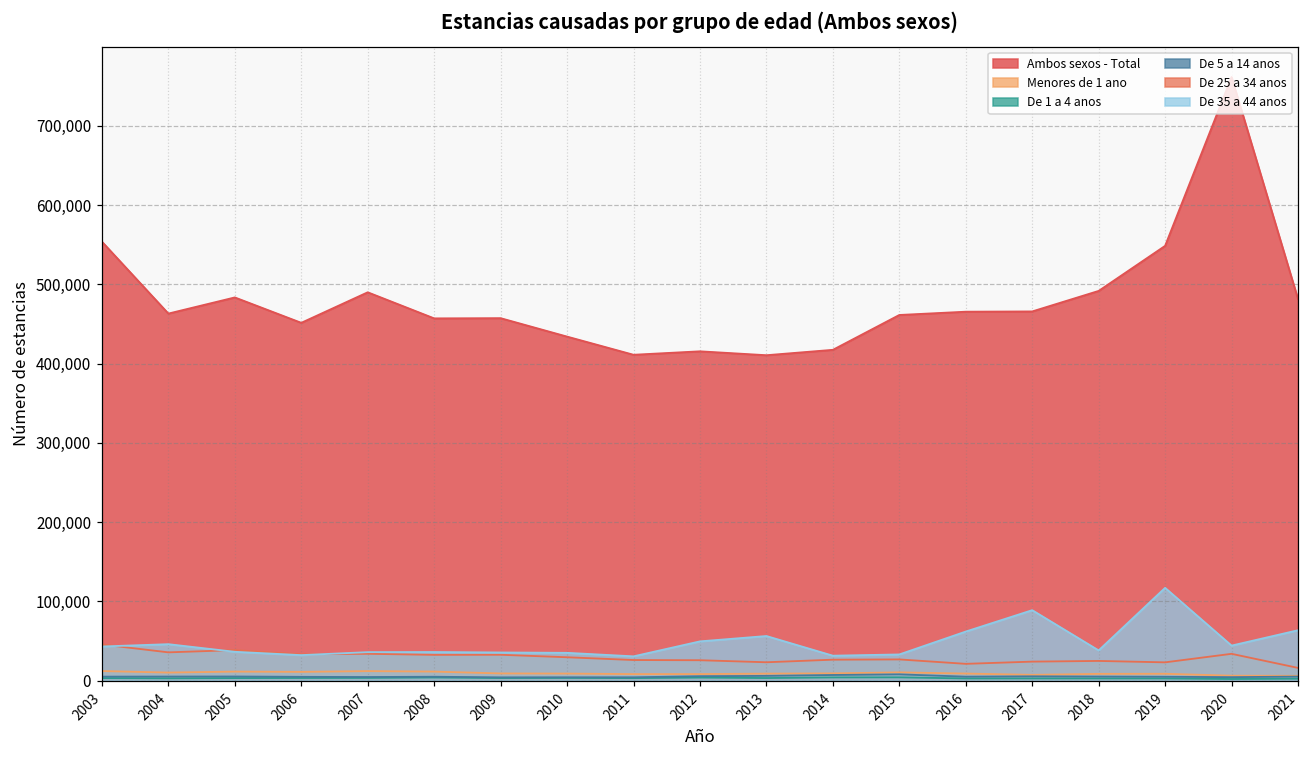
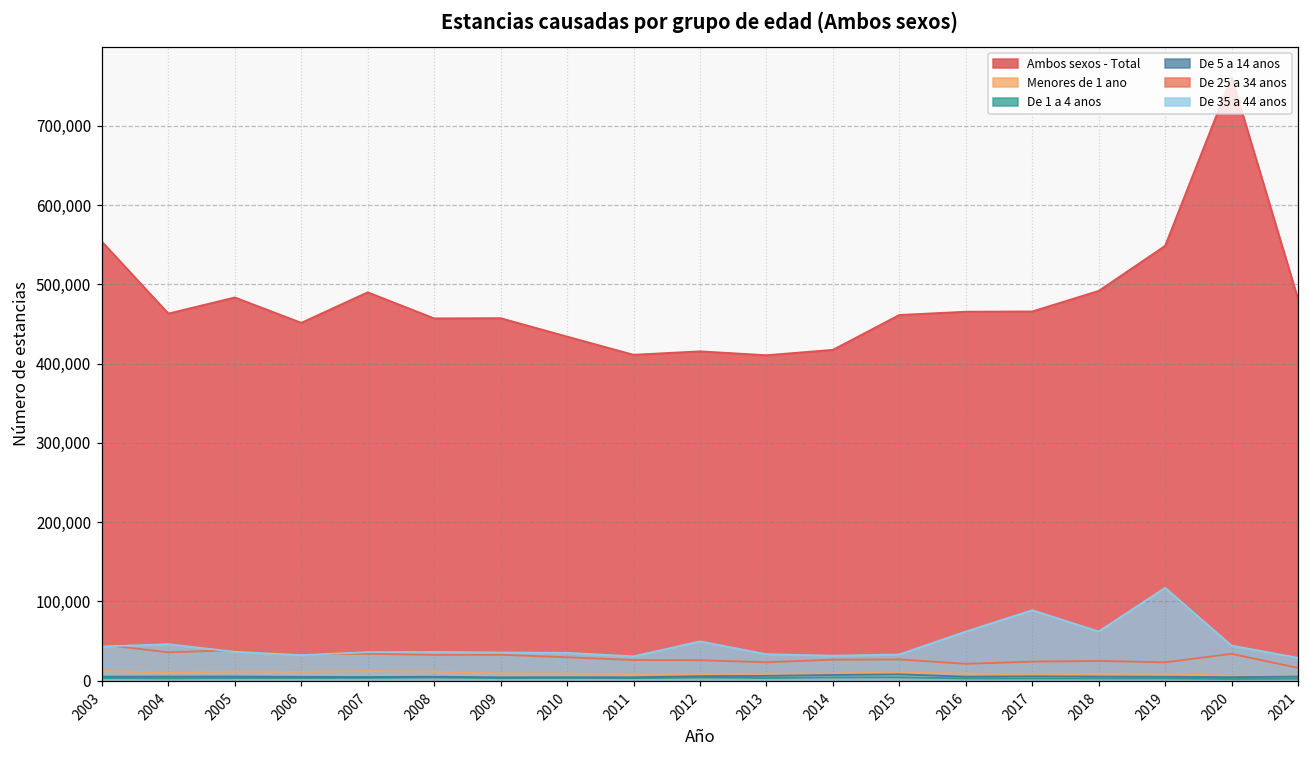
De 35 a 44 anos, 2013: 60,000 -> 30,000
De 35 a 44 anos, 2018: 40,000 -> 60,000
De 35 a 44 anos, 2021: 60,000 -> 30,000
